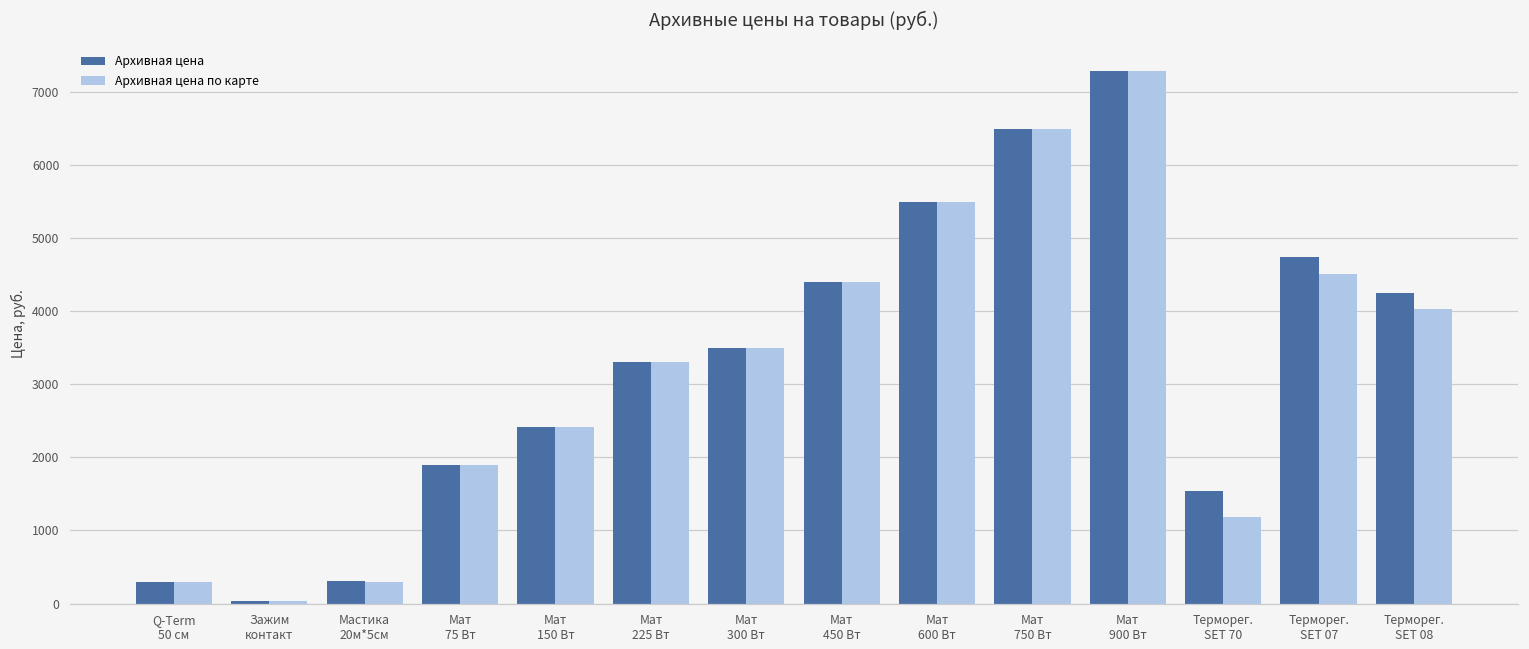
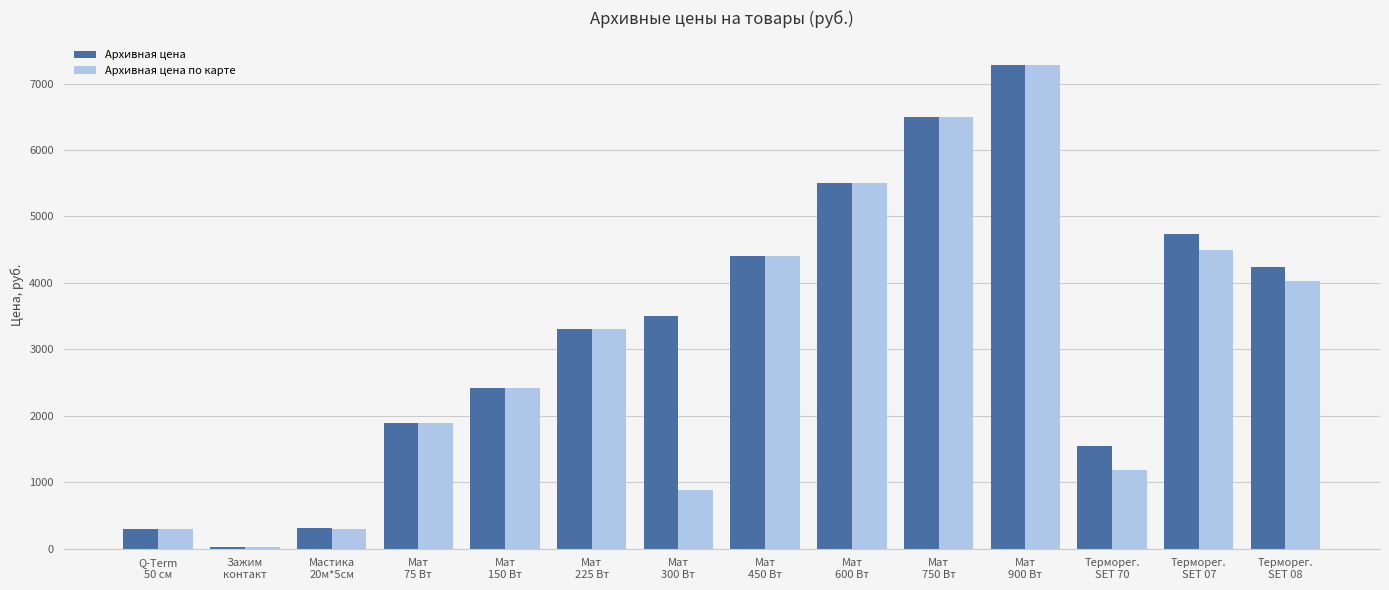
Архивная цена по карте, Мат 300 Вт: 3500 -> 900
